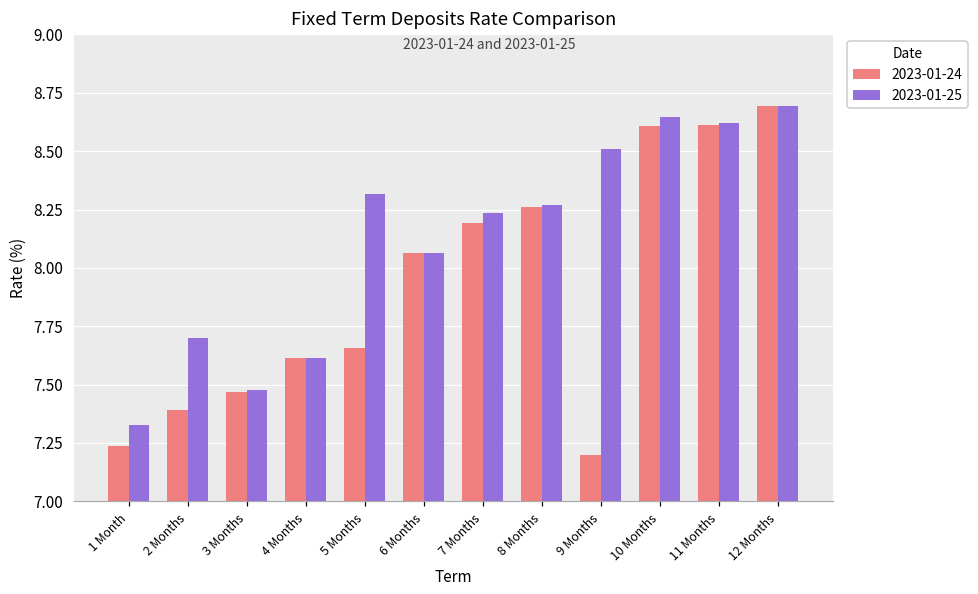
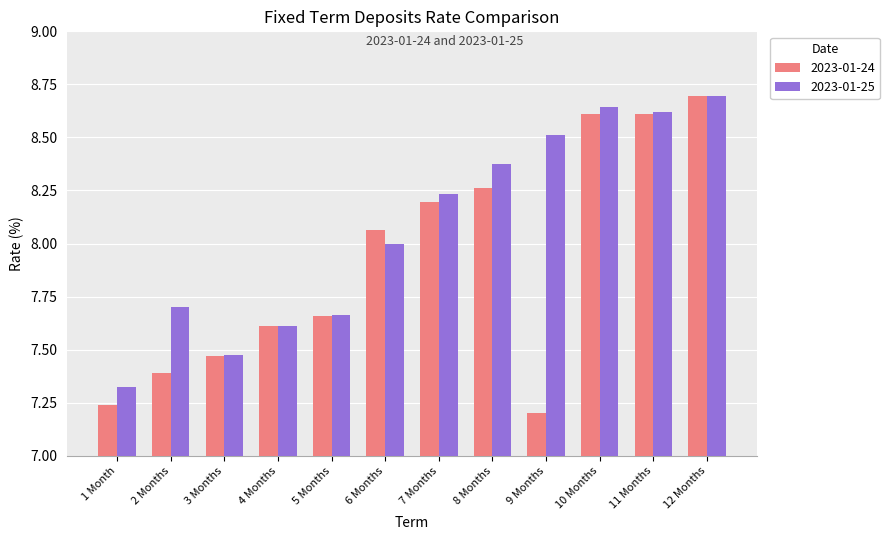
2023-01-25, 5 Months: 8.32 -> 7.66
2023-01-25, 6 Months: 8.06 -> 8.00
2023-01-25, 8 Months: 8.27 -> 8.38
